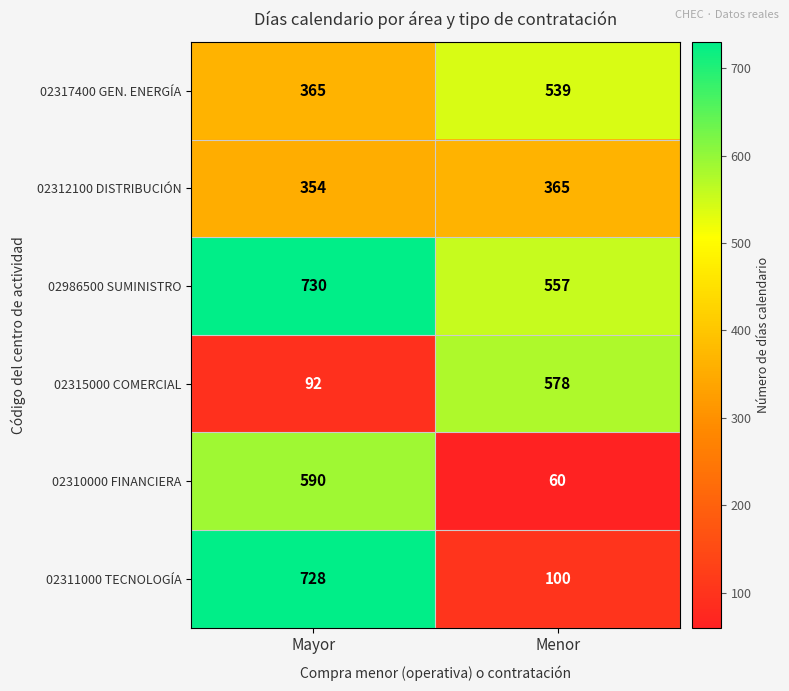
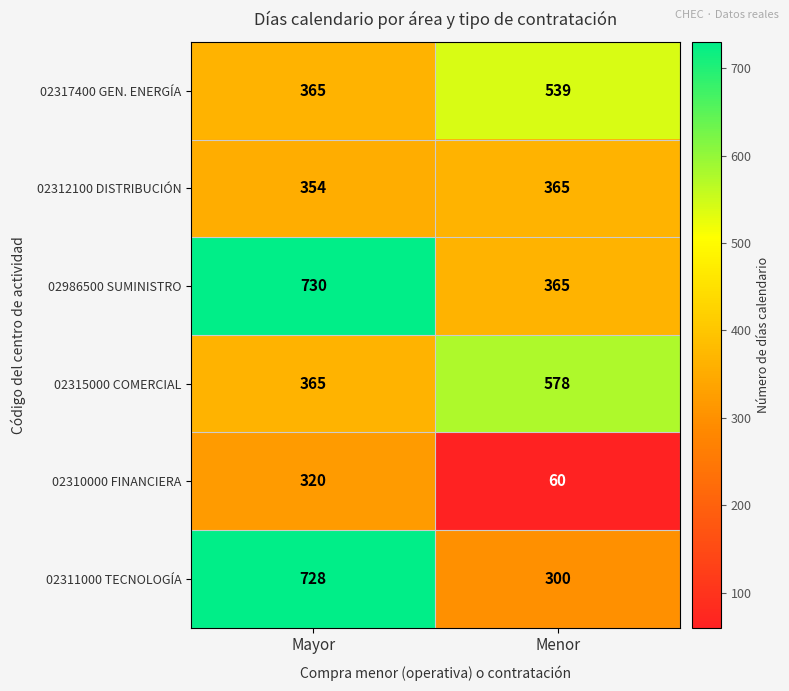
02986500 SUMINISTRO, Menor: 557 -> 365
02315000 COMERCIAL, Mayor: 92 -> 365
02310000 FINANCIERA, Mayor: 590 -> 320
02311000 TECNOLOGÍA, Menor: 100 -> 300
